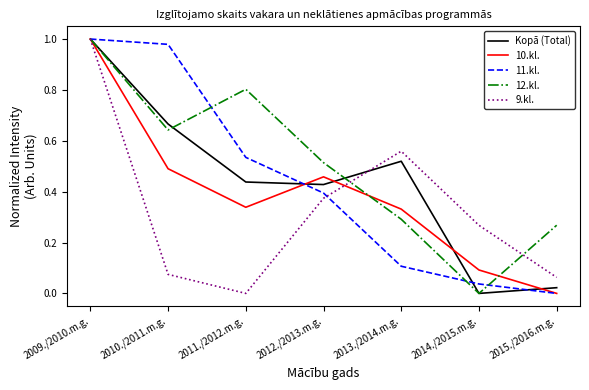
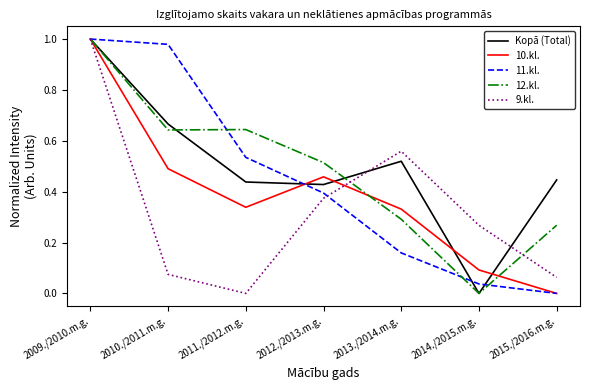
12.kl., 2011./2012.m.g.: 0.80 -> 0.64
11.kl., 2013./2014.m.g.: 0.11 -> 0.16
Kopā (Total), 2015./2016.m.g.: 0.02 -> 0.45
